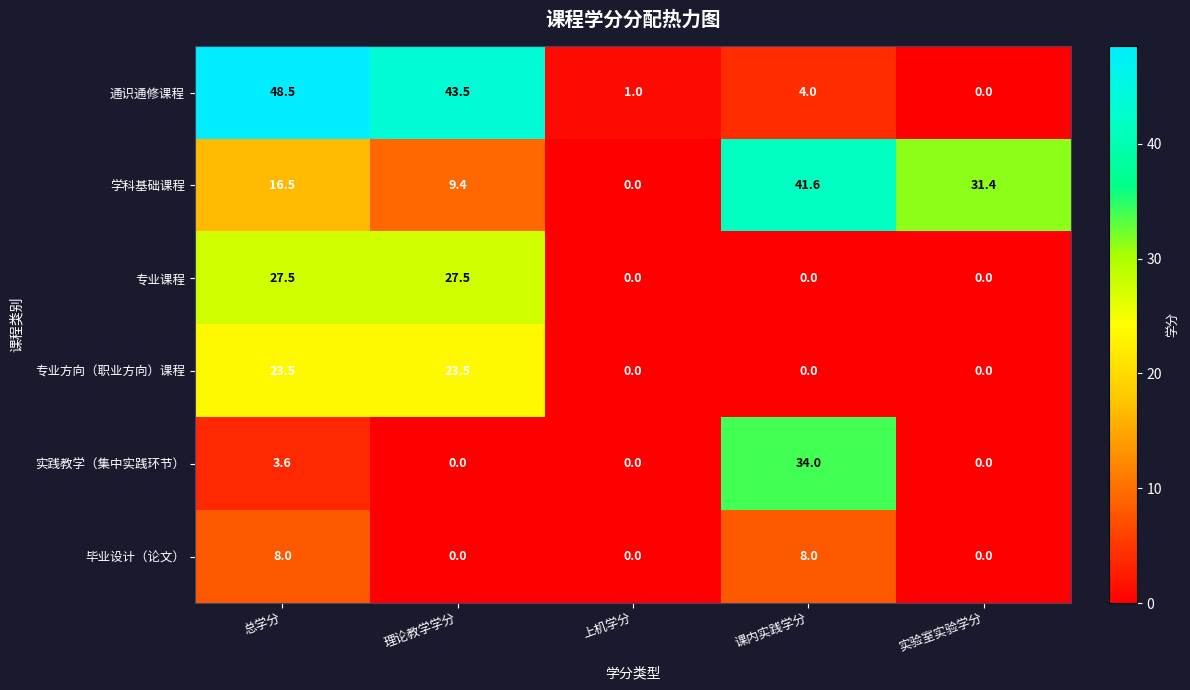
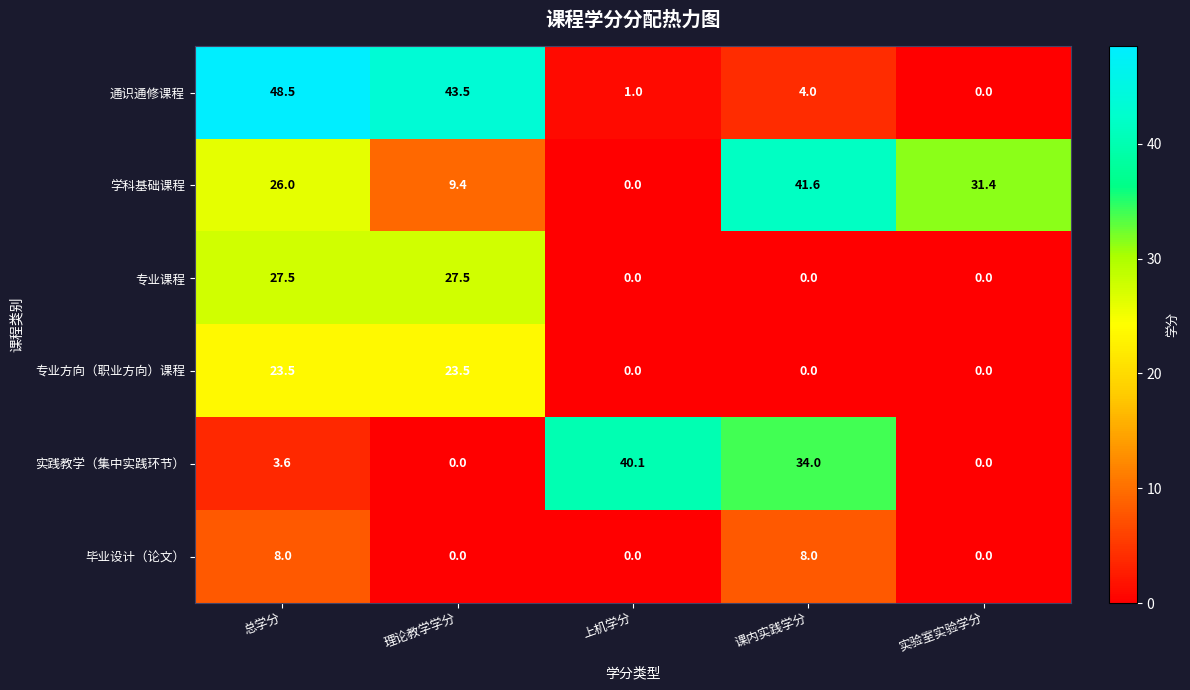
学科基础课程, 总学分: 16.5 -> 26.0
实践教学（集中实践环节）, 上机学分: 0.0 -> 40.1
